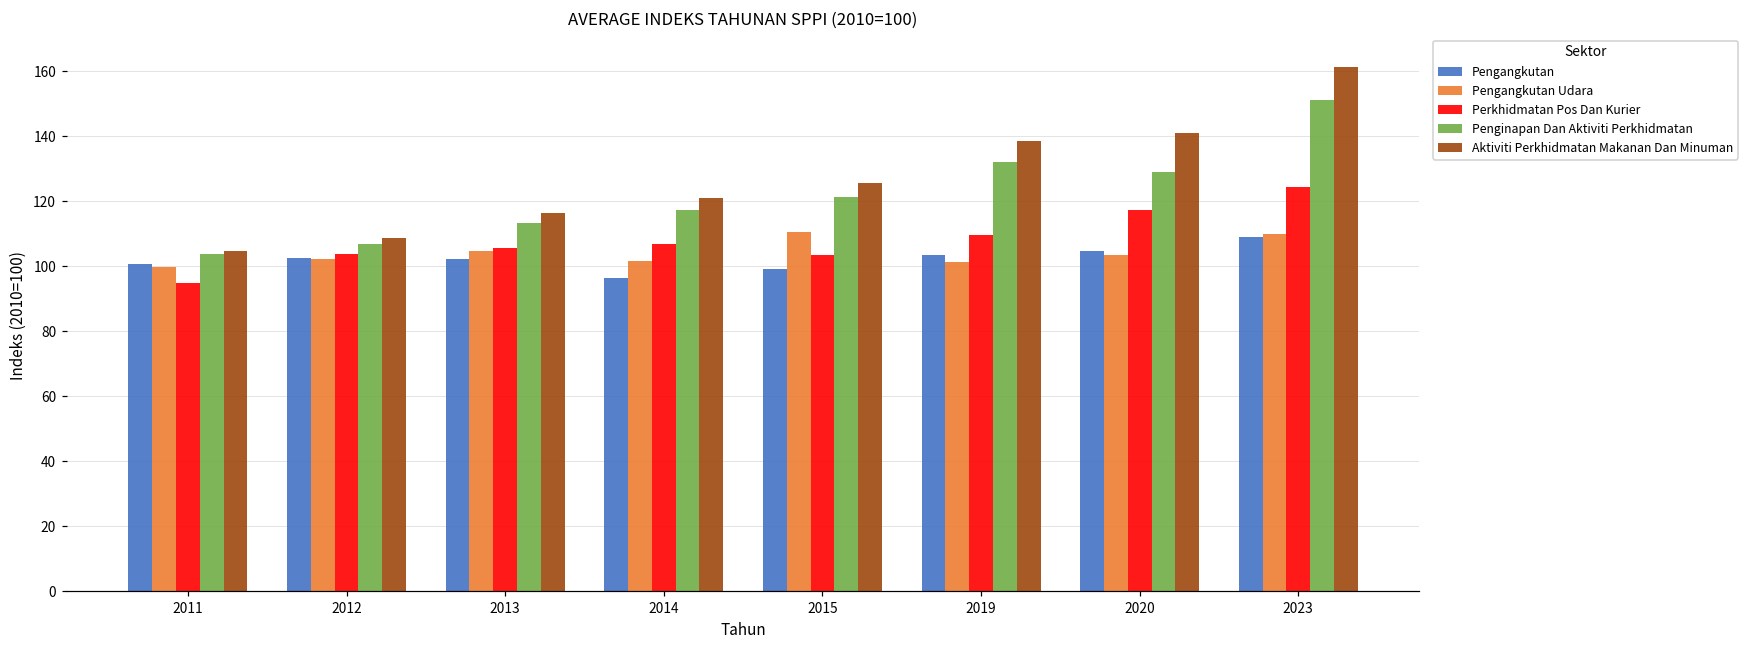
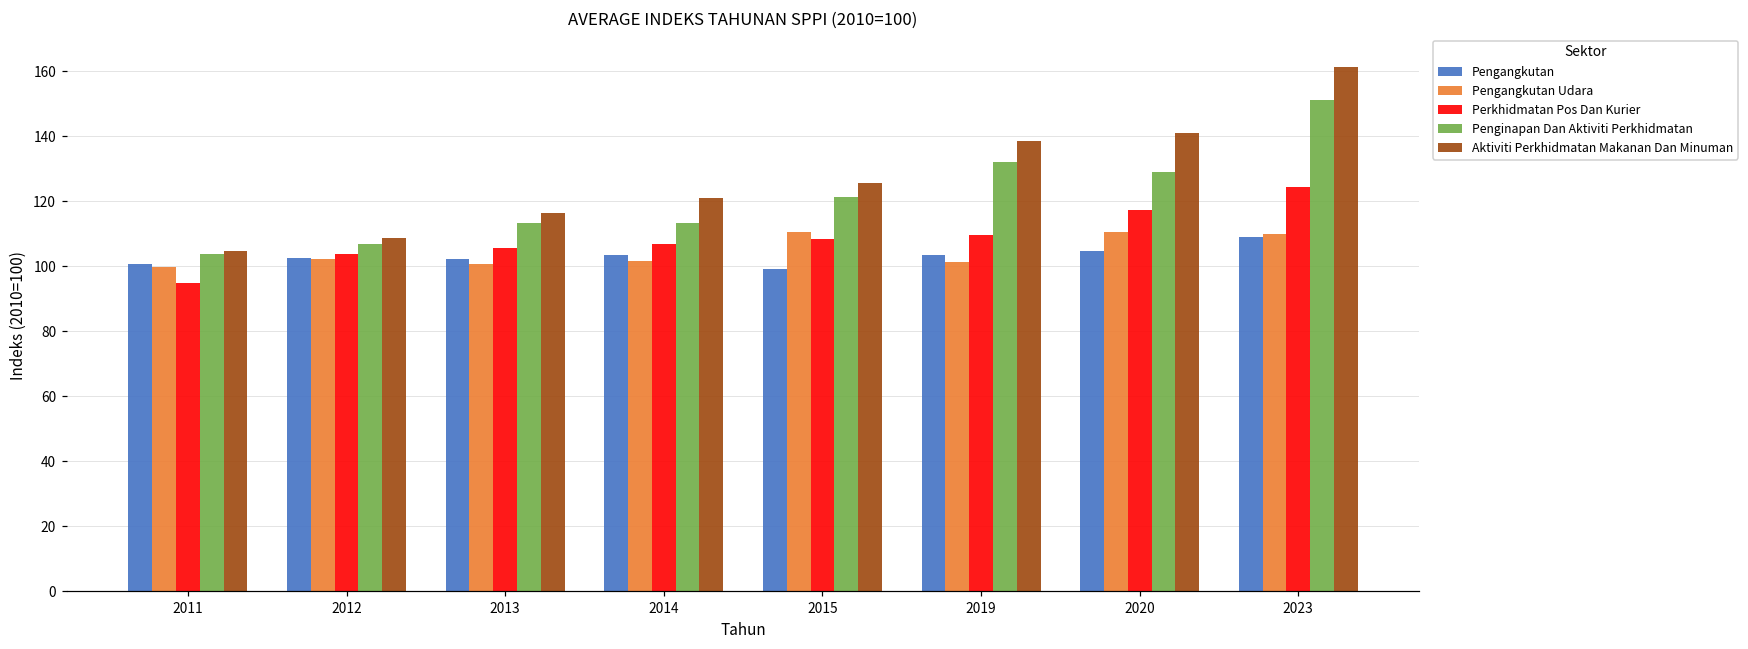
Pengangkutan Udara, 2013: 105 -> 101
Pengangkutan, 2014: 97 -> 104
Penginapan Dan Aktiviti Perkhidmatan, 2014: 117 -> 113
Perkhidmatan Pos Dan Kurier, 2015: 103 -> 108
Pengangkutan Udara, 2020: 104 -> 111
